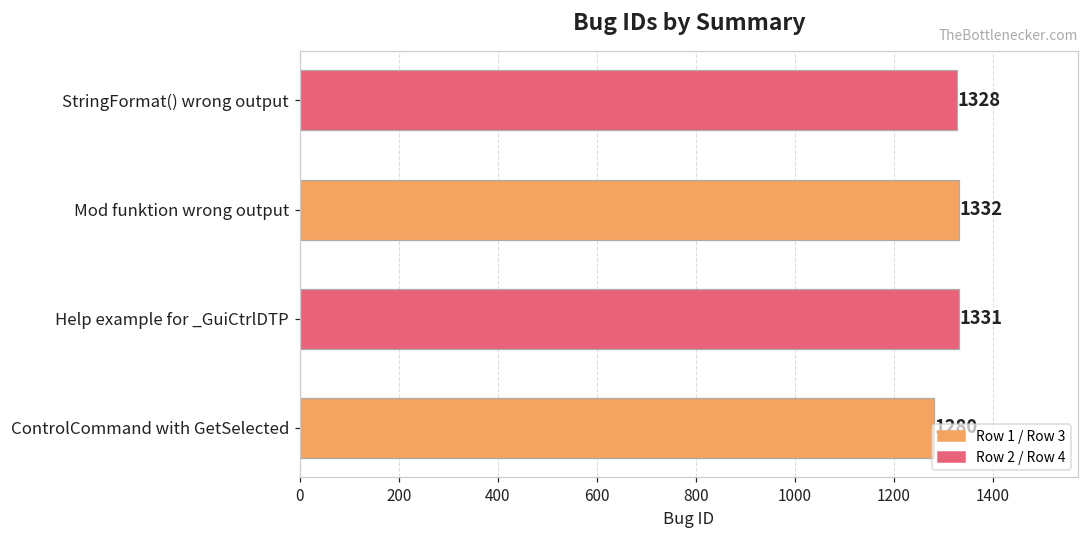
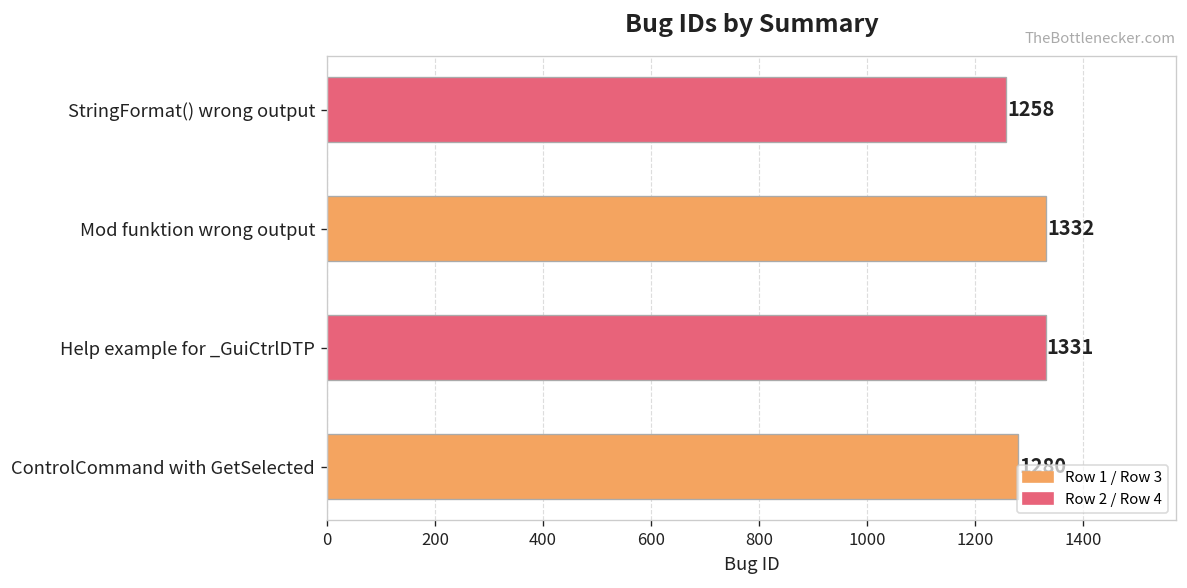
StringFormat() wrong output: 1328 -> 1258
